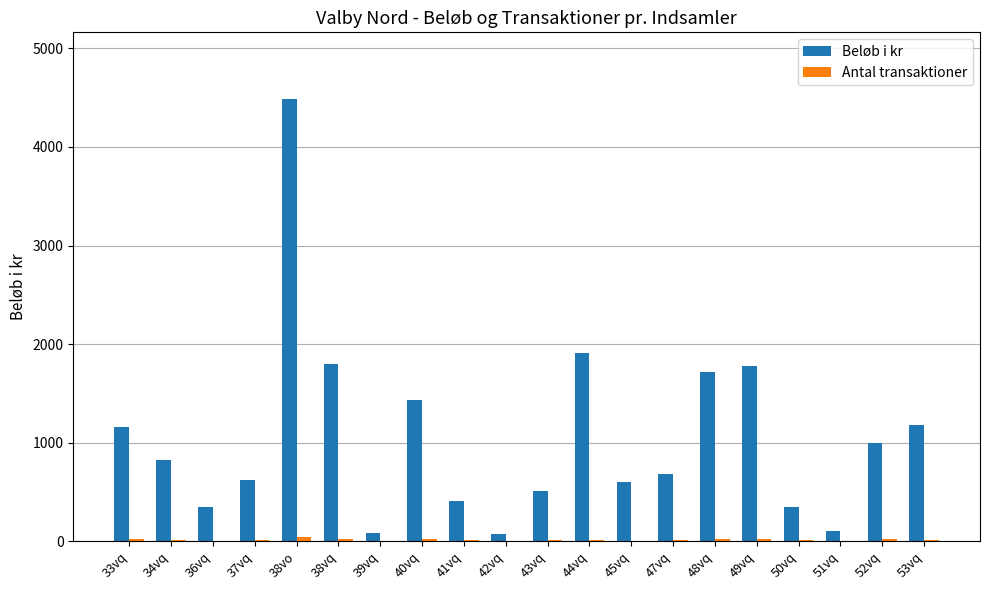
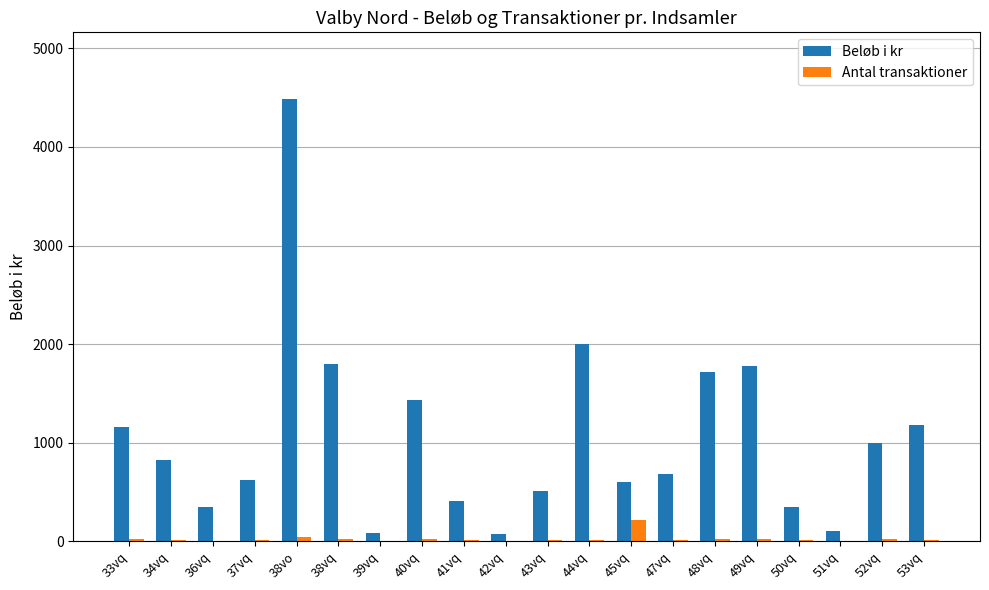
Beløb i kr, 44vq: 1900 -> 2000
Antal transaktioner, 45vq: 0 -> 200
